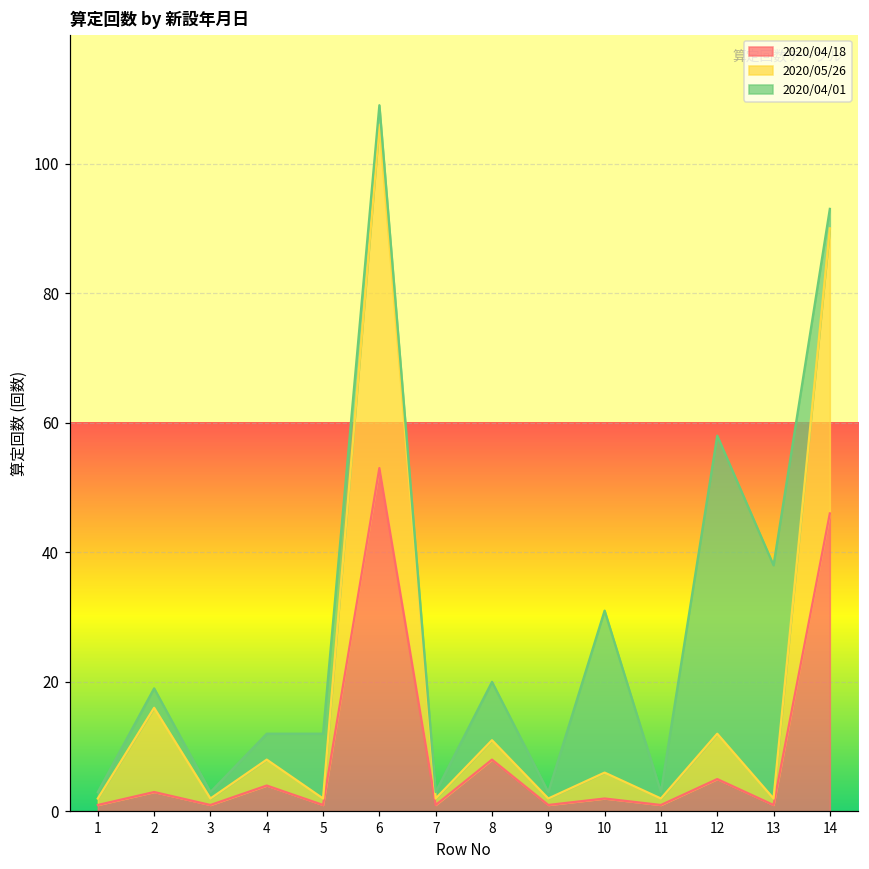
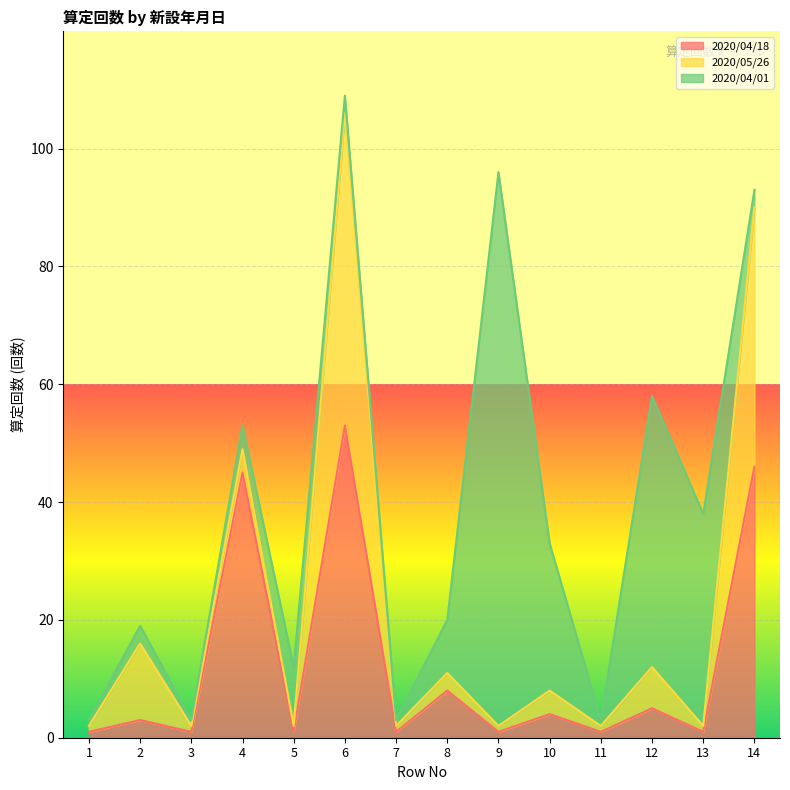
2020/04/18, 4: 4 -> 45
2020/04/01, 9: 1 -> 94
2020/04/18, 10: 2 -> 4
